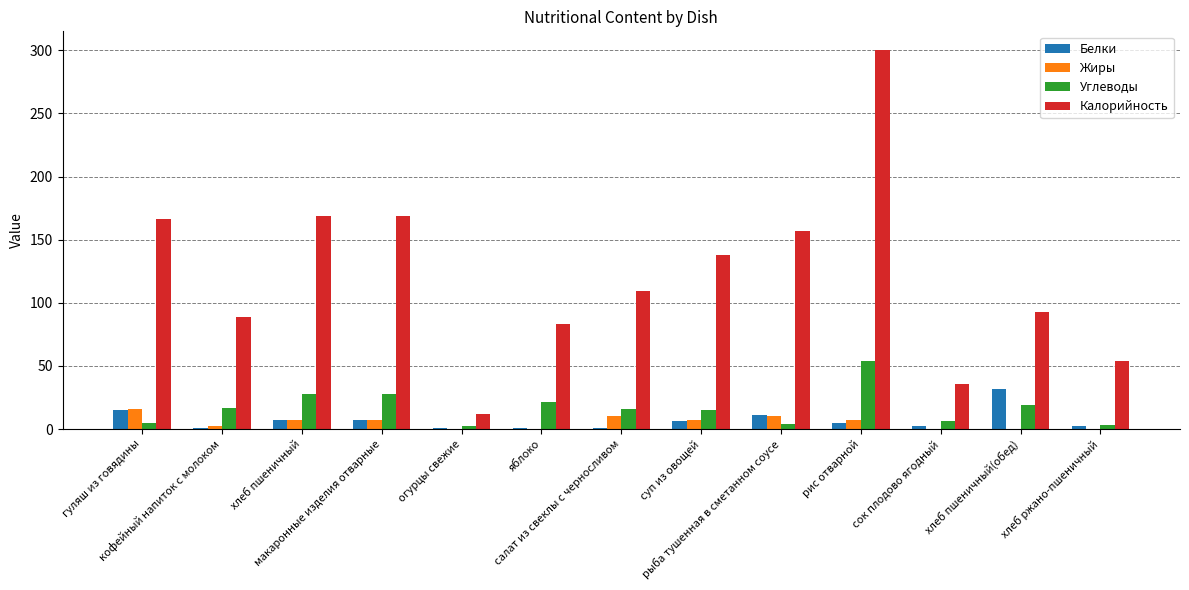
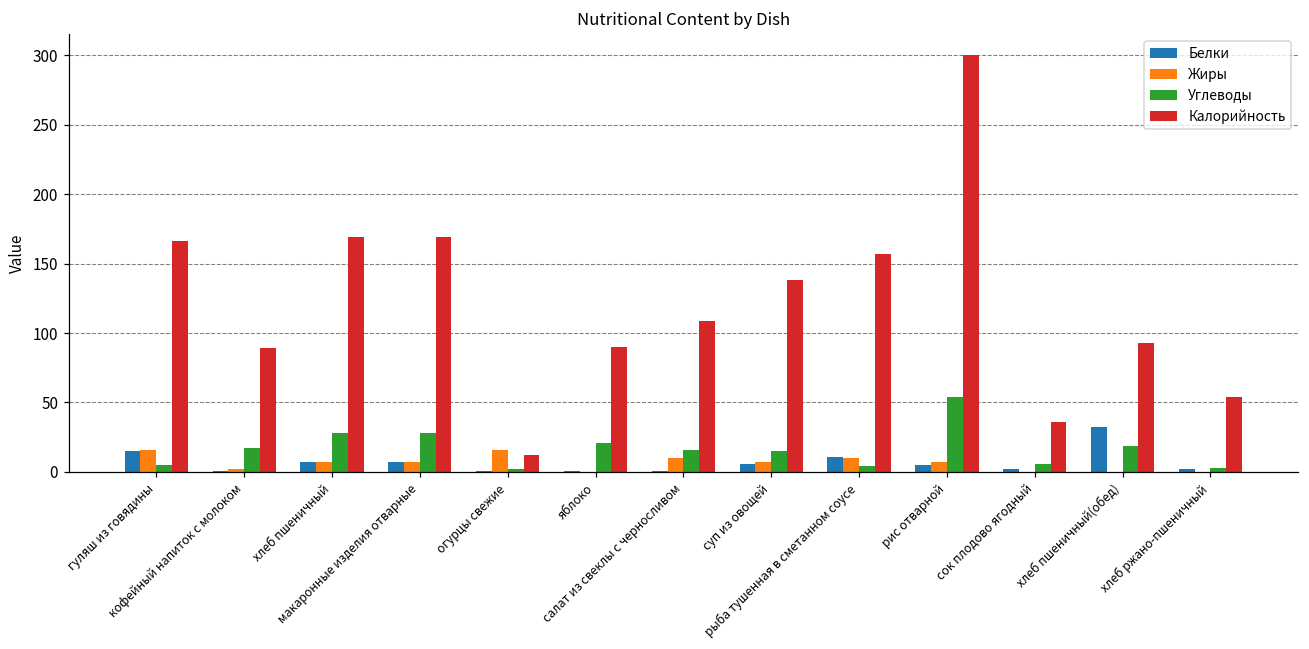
Жиры, огурцы свежие: 0 -> 16
Калорийность, яблоко: 83 -> 90
